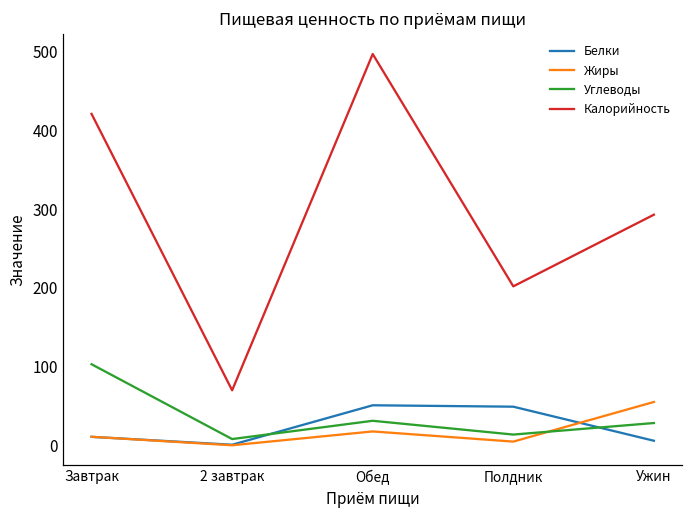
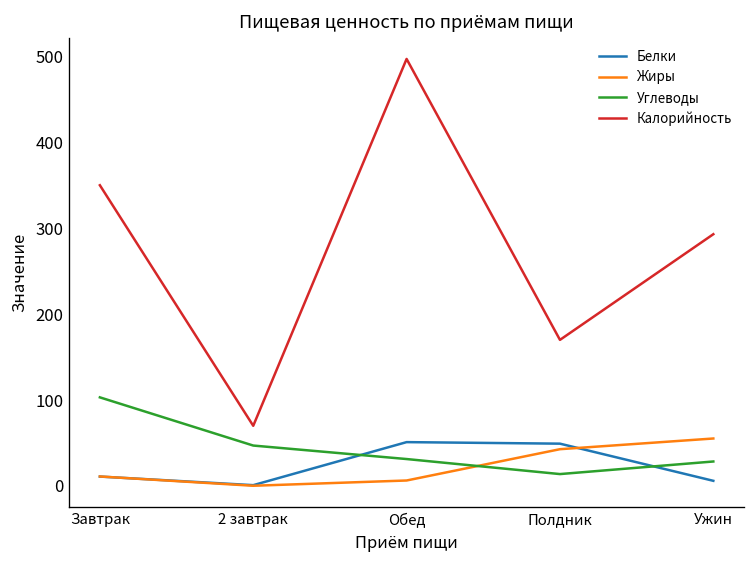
Калорийность, Завтрак: 420 -> 350
Углеводы, 2 завтрак: 10 -> 50
Жиры, Обед: 20 -> 10
Жиры, Полдник: 0 -> 40
Калорийность, Полдник: 200 -> 170
